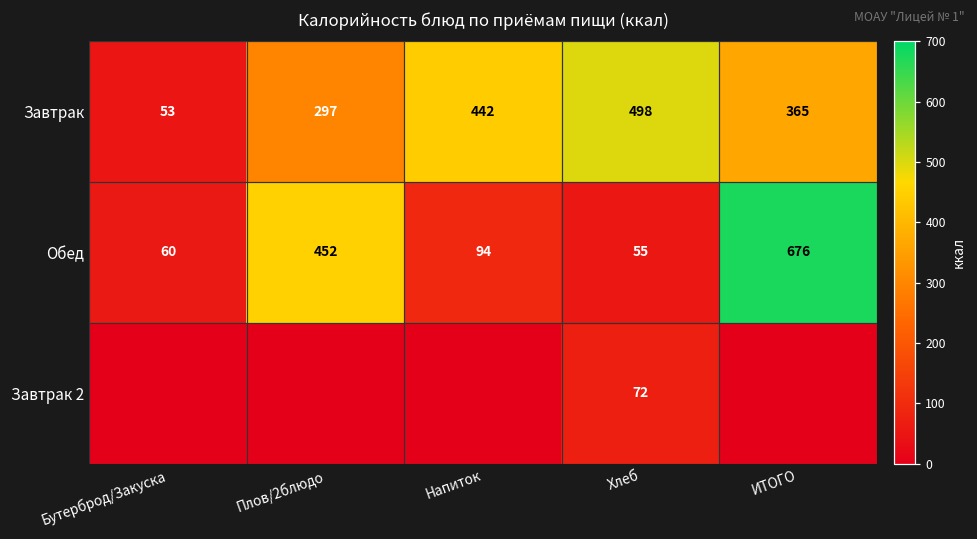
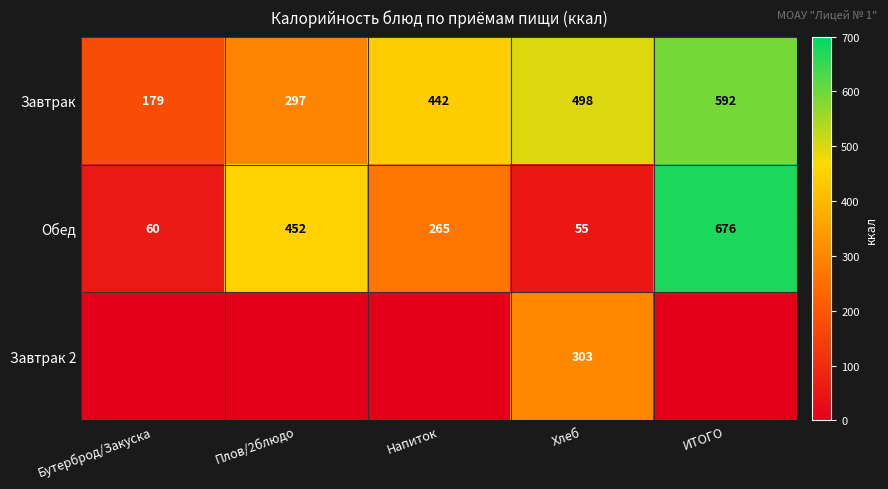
Завтрак, Бутерброд/Закуска: 53 -> 179
Завтрак, ИТОГО: 365 -> 592
Обед, Напиток: 94 -> 265
Завтрак 2, Хлеб: 72 -> 303
